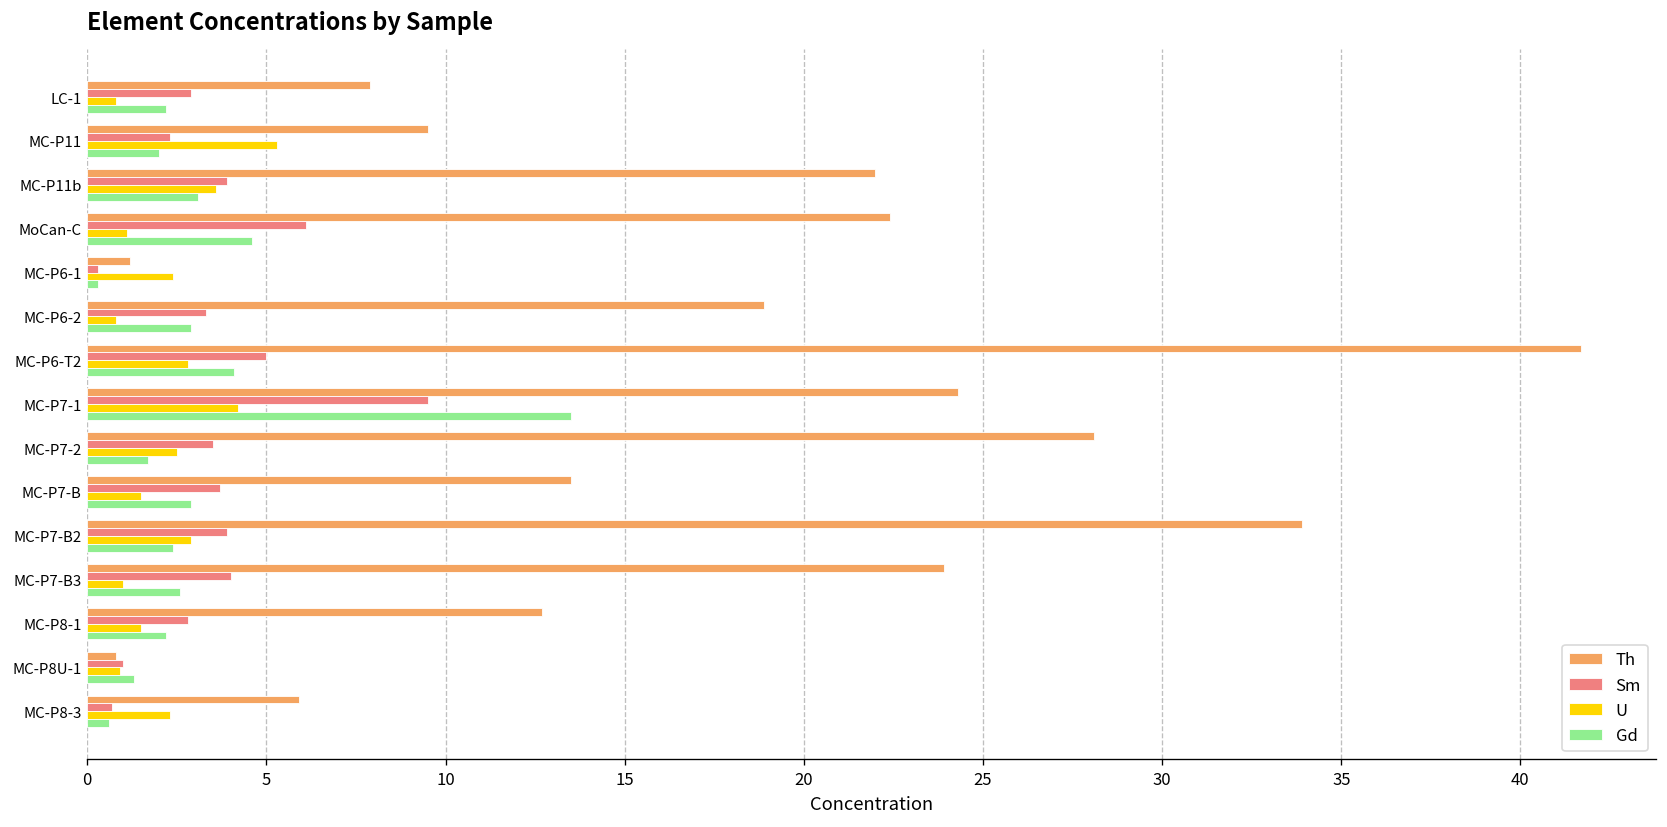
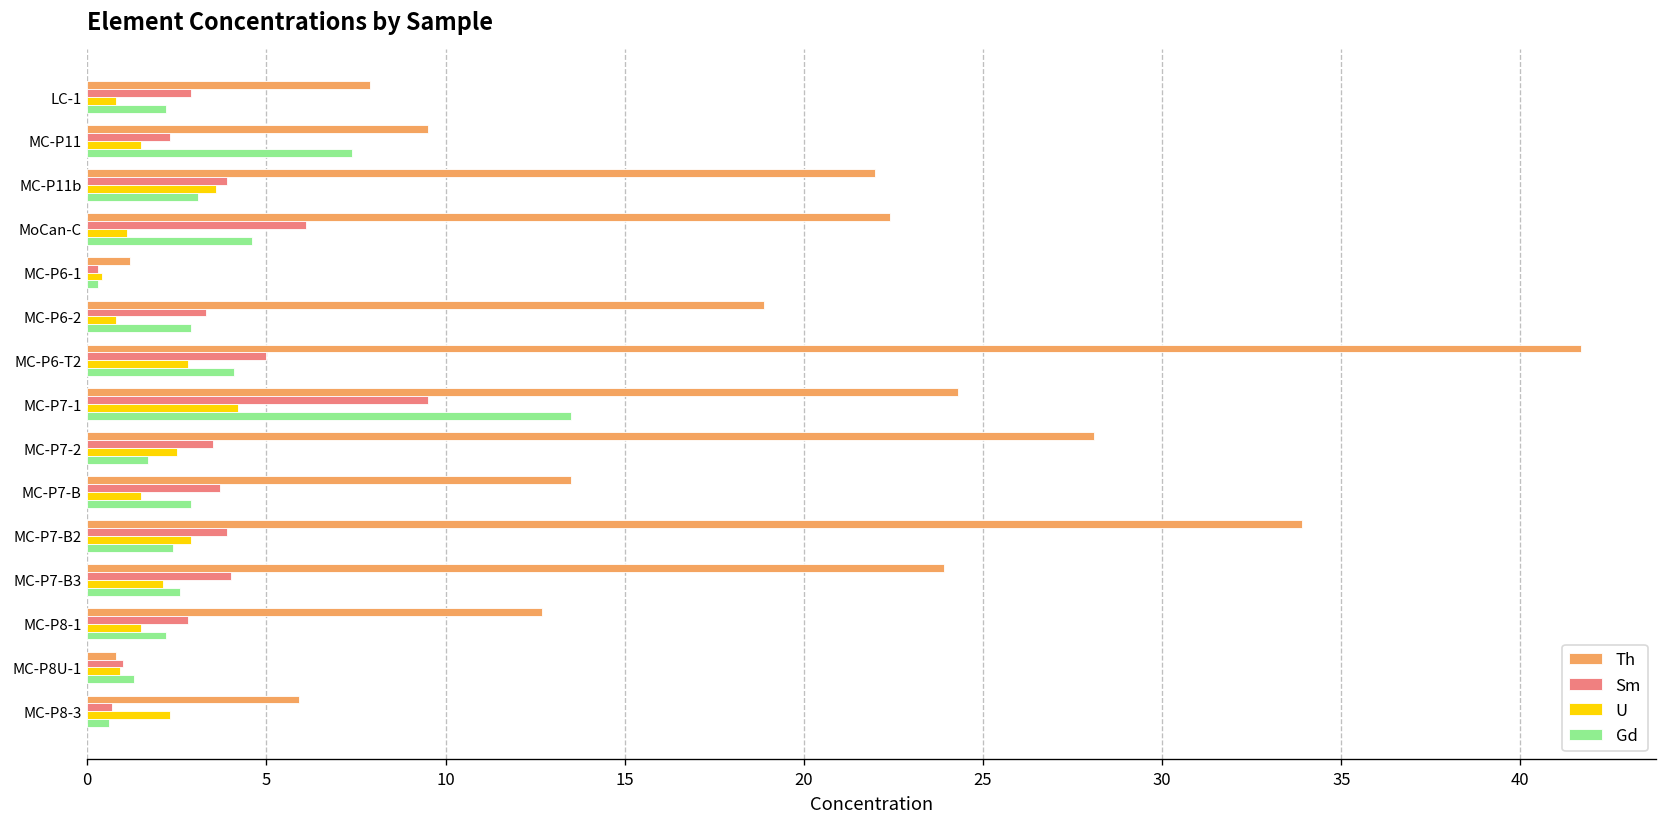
U, MC-P11: 5.3 -> 1.5
Gd, MC-P11: 2.0 -> 7.4
U, MC-P6-1: 2.4 -> 0.4
U, MC-P7-B3: 1.0 -> 2.1
